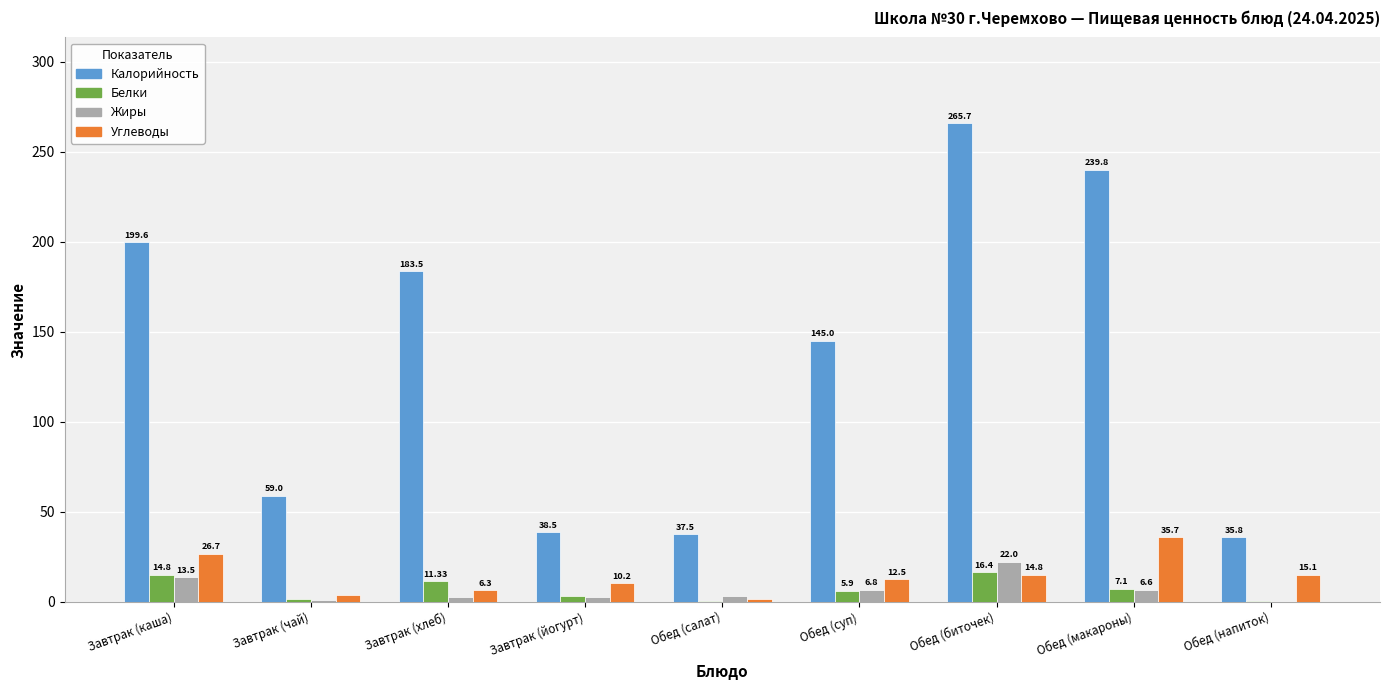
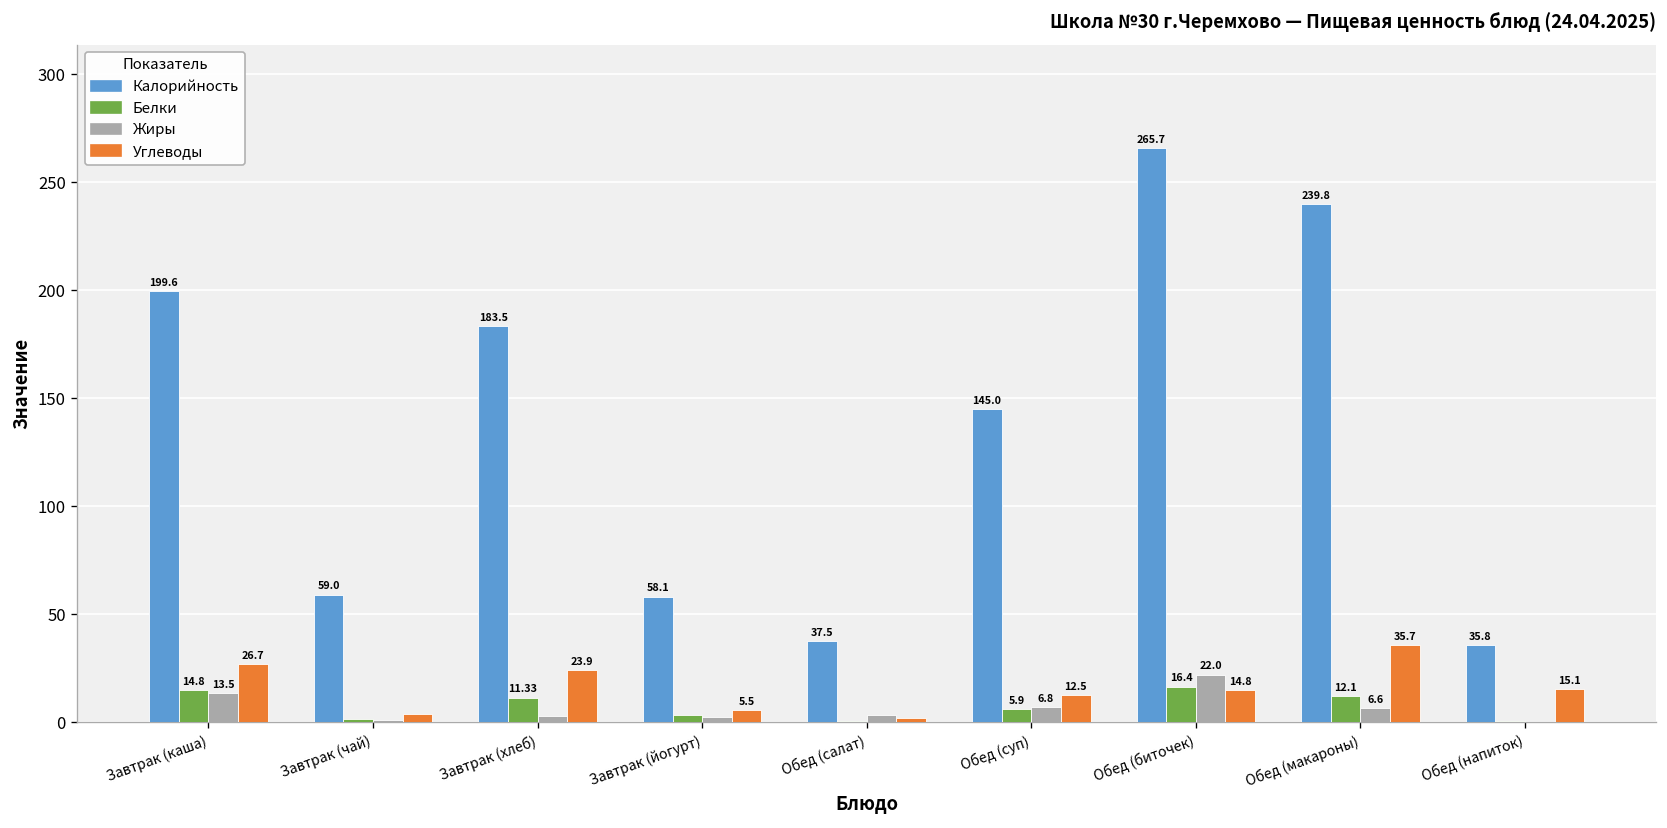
Углеводы, Завтрак (хлеб): 6.3 -> 23.9
Калорийность, Завтрак (йогурт): 38.5 -> 58.1
Углеводы, Завтрак (йогурт): 10.2 -> 5.5
Белки, Обед (макароны): 7.1 -> 12.1
